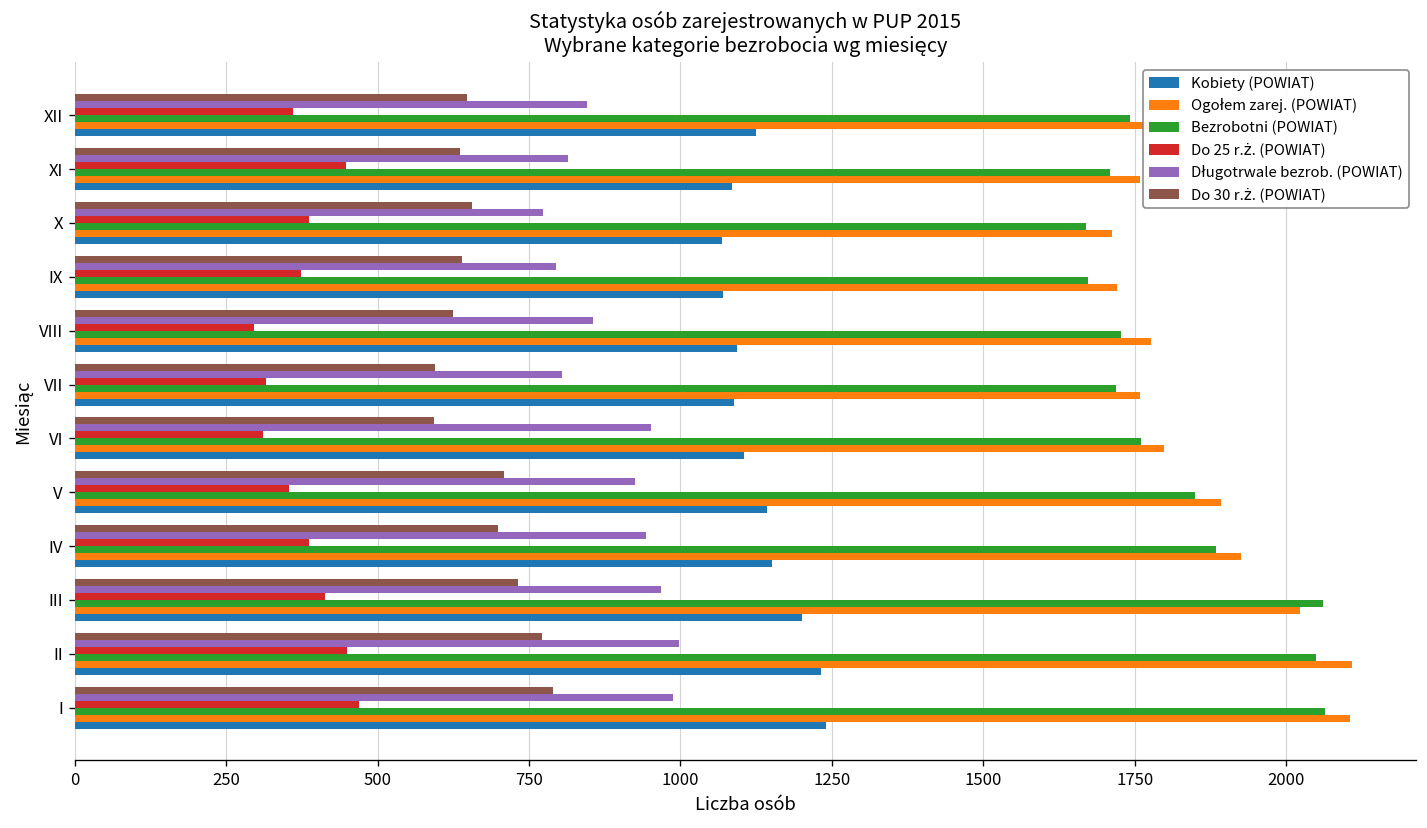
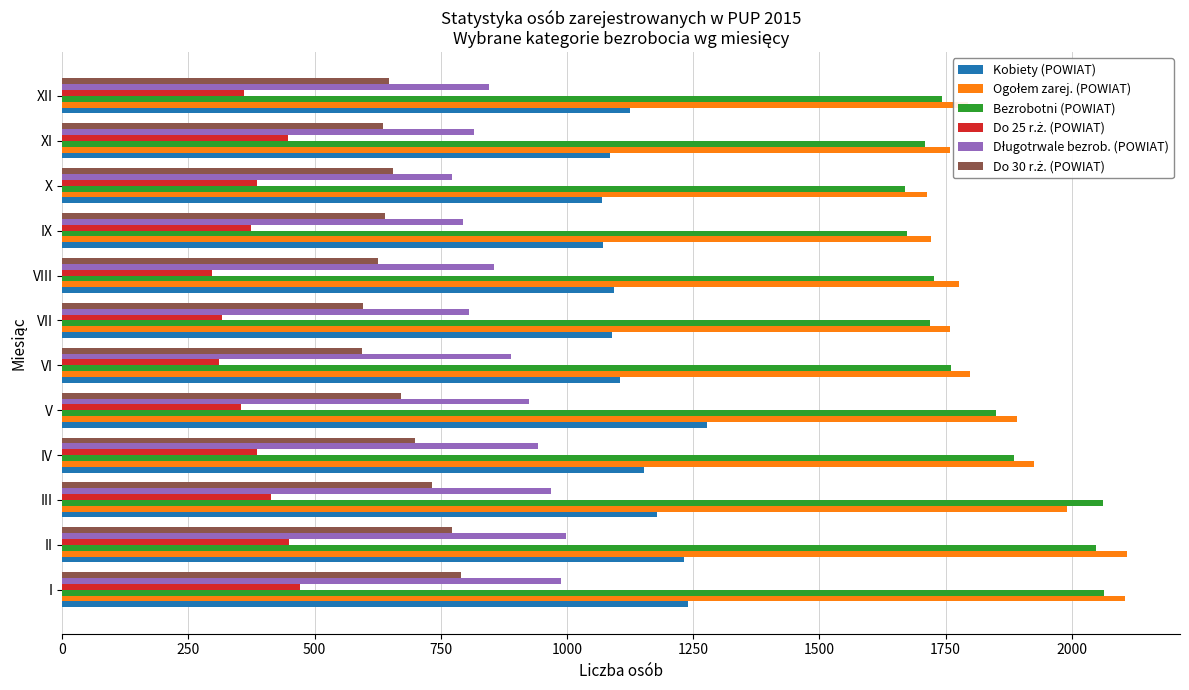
Długotrwale bezrob. (POWIAT), VI: 950 -> 890
Do 30 r.ż. (POWIAT), V: 710 -> 670
Kobiety (POWIAT), V: 1140 -> 1280
Ogołem zarej. (POWIAT), III: 2020 -> 1990
Kobiety (POWIAT), III: 1200 -> 1180
